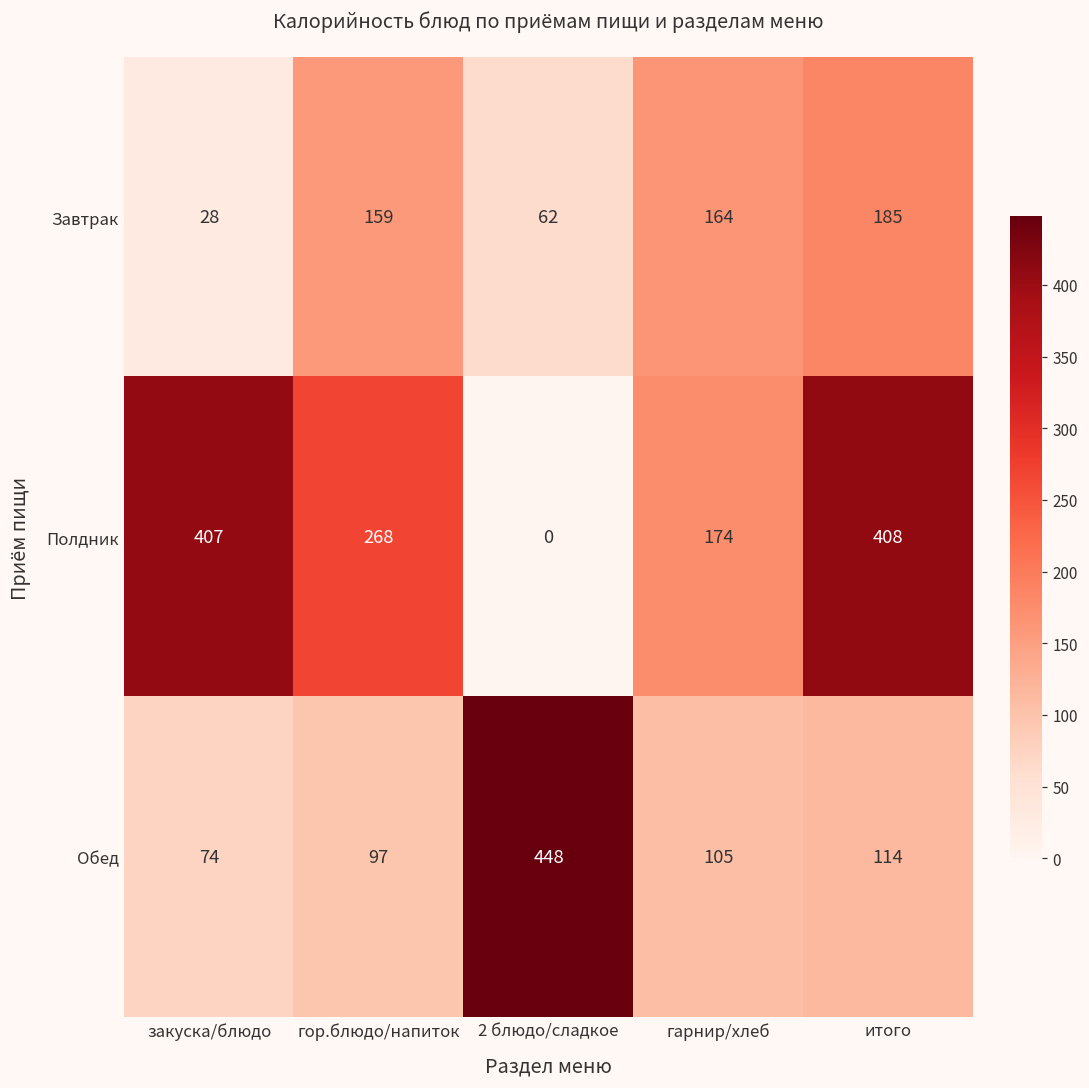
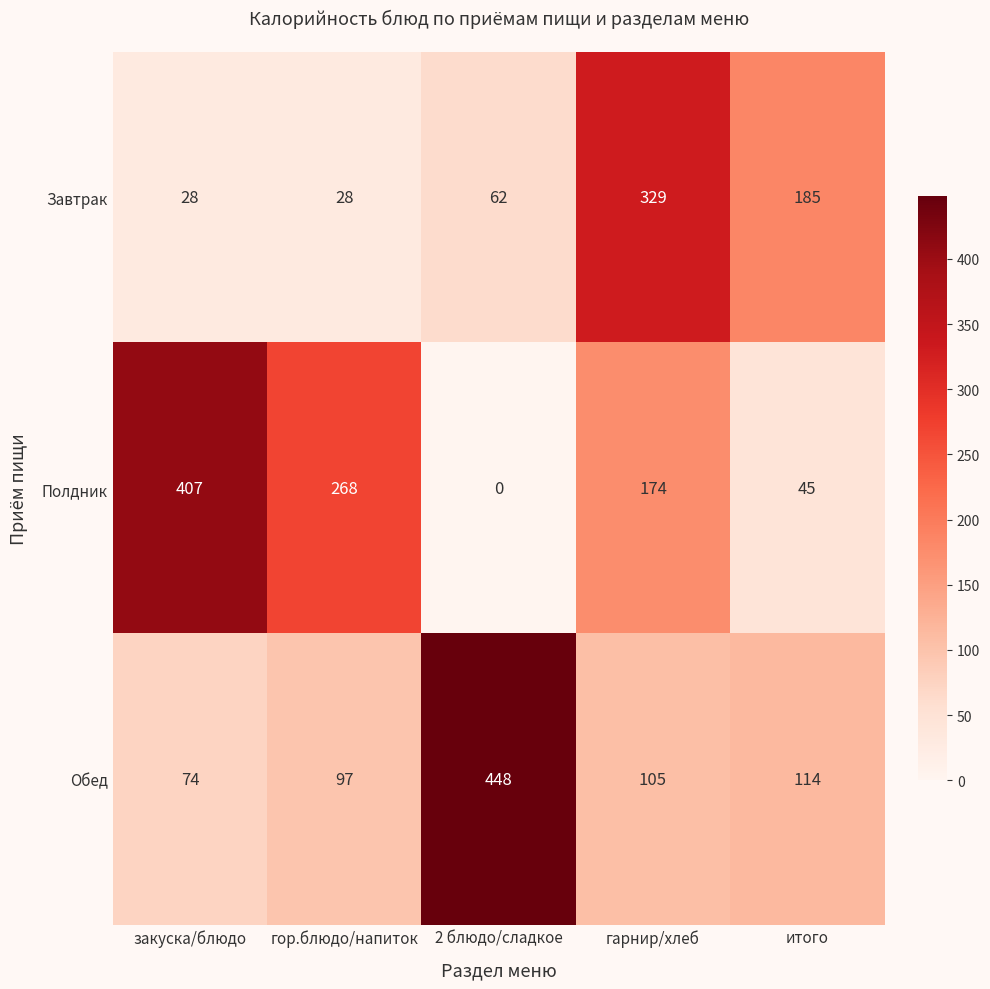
Завтрак, гор.блюдо/напиток: 159 -> 28
Завтрак, гарнир/хлеб: 164 -> 329
Полдник, итого: 408 -> 45
